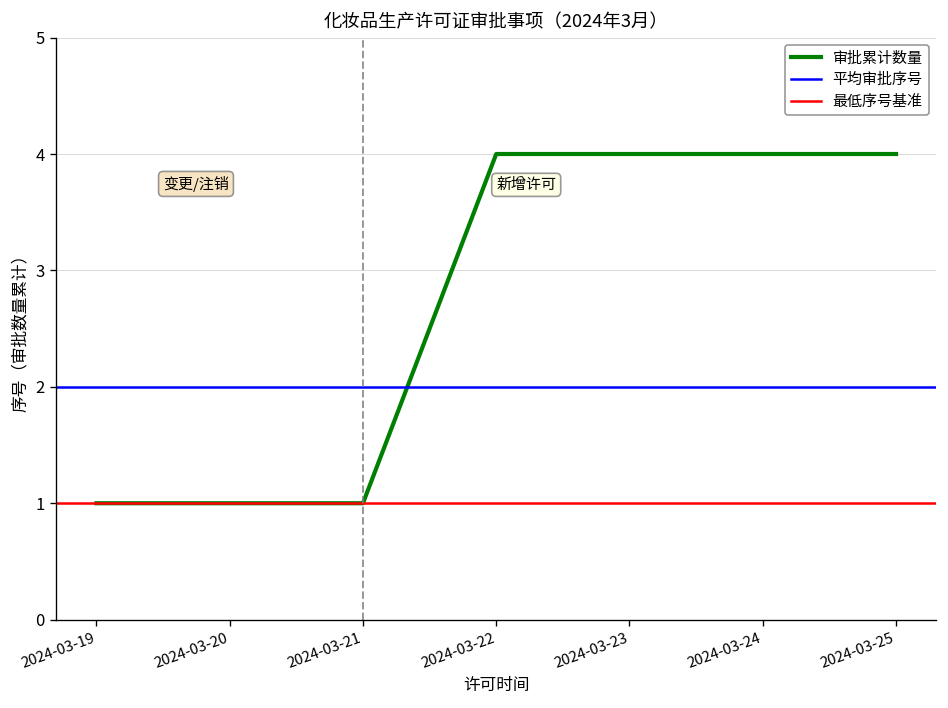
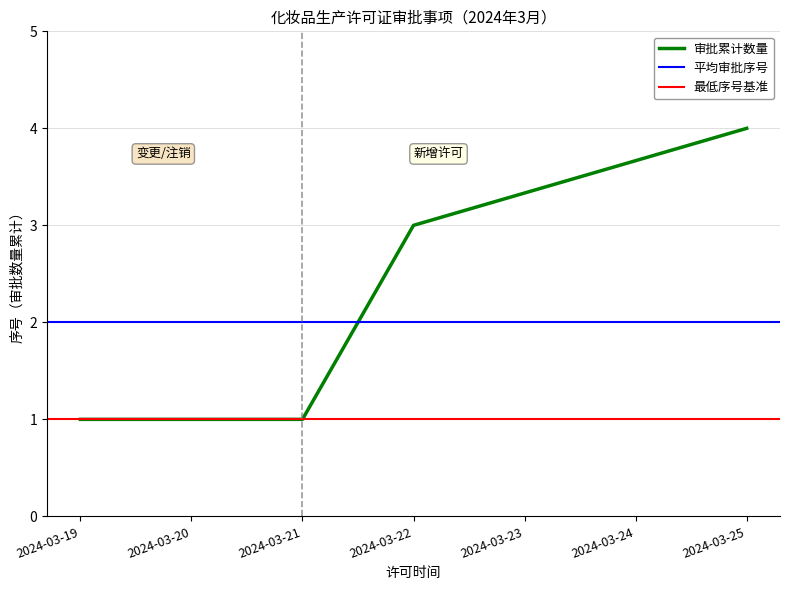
2024-03-22: 4 -> 3
